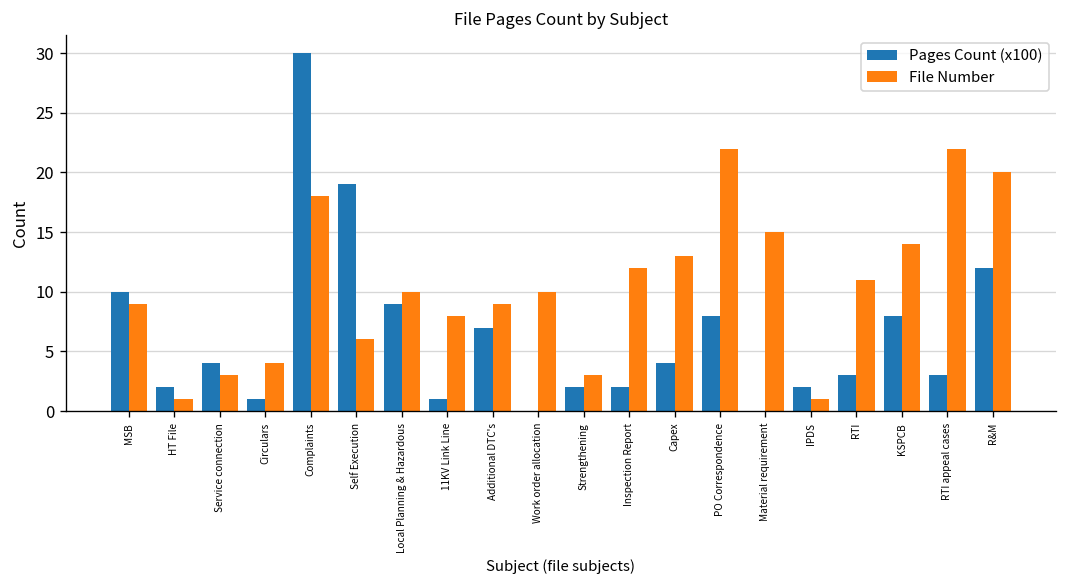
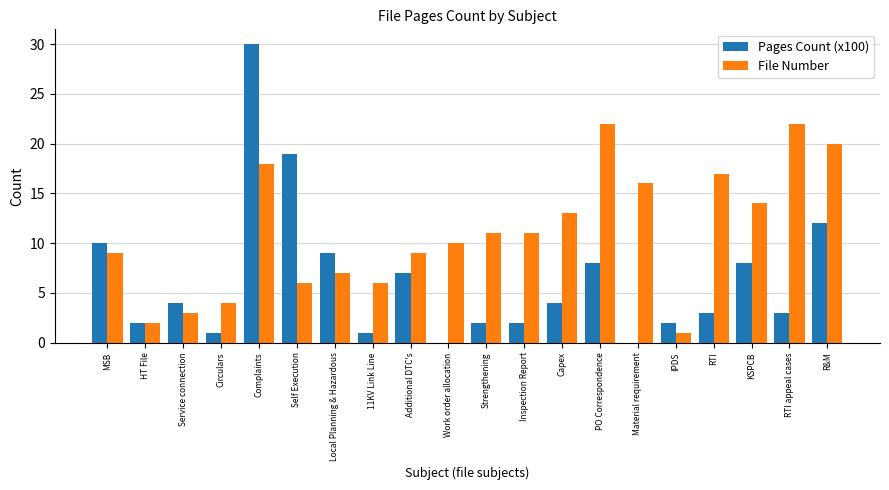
File Number, HT File: 1 -> 2
File Number, Local Planning & Hazardous: 10 -> 7
File Number, 11KV Link Line: 8 -> 6
File Number, Strengthening: 3 -> 11
File Number, Inspection Report: 12 -> 11
File Number, Material requirement: 15 -> 16
File Number, RTI: 11 -> 17
